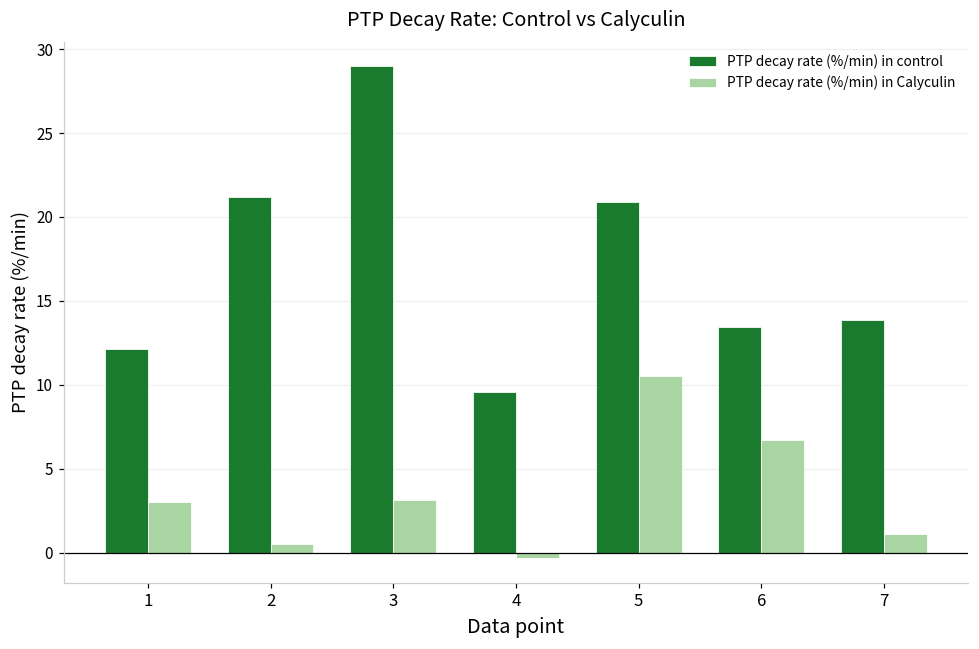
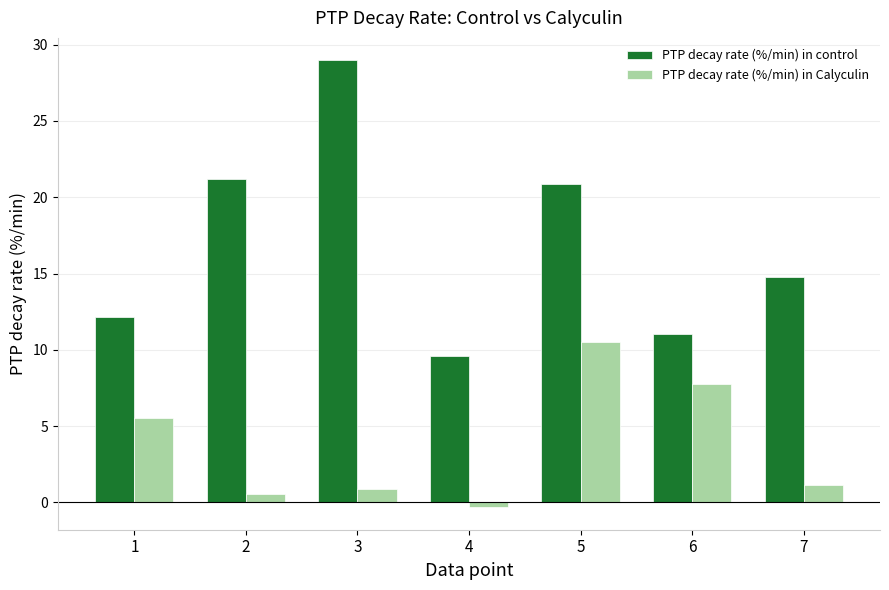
PTP decay rate (%/min) in Calyculin, 1: 3.0 -> 5.5
PTP decay rate (%/min) in Calyculin, 3: 3.1 -> 0.9
PTP decay rate (%/min) in control, 6: 13.4 -> 11.0
PTP decay rate (%/min) in Calyculin, 6: 6.7 -> 7.7
PTP decay rate (%/min) in control, 7: 13.8 -> 14.8
